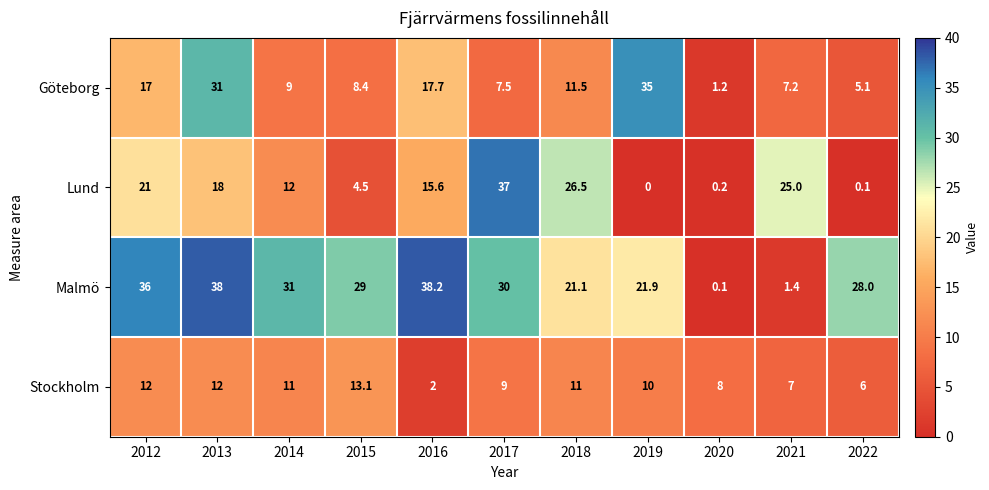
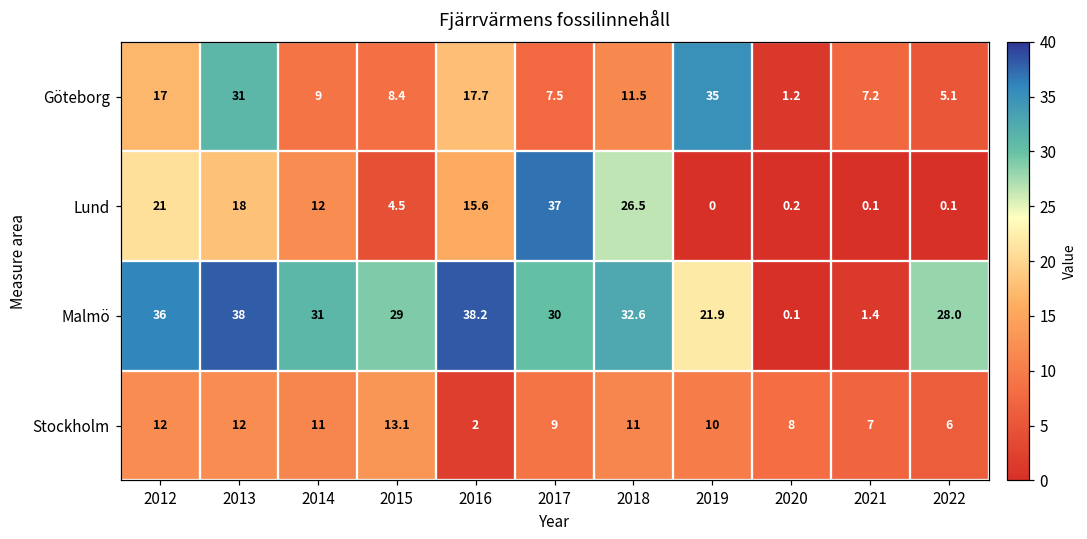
Lund, 2021: 25.0 -> 0.1
Malmö, 2018: 21.1 -> 32.6
